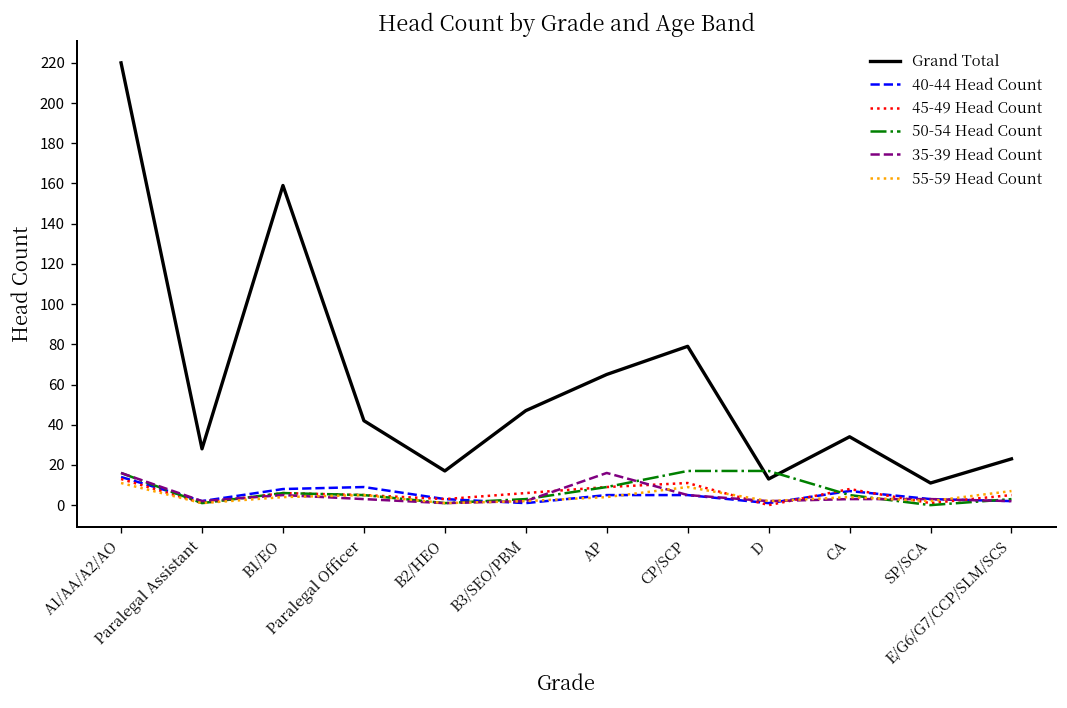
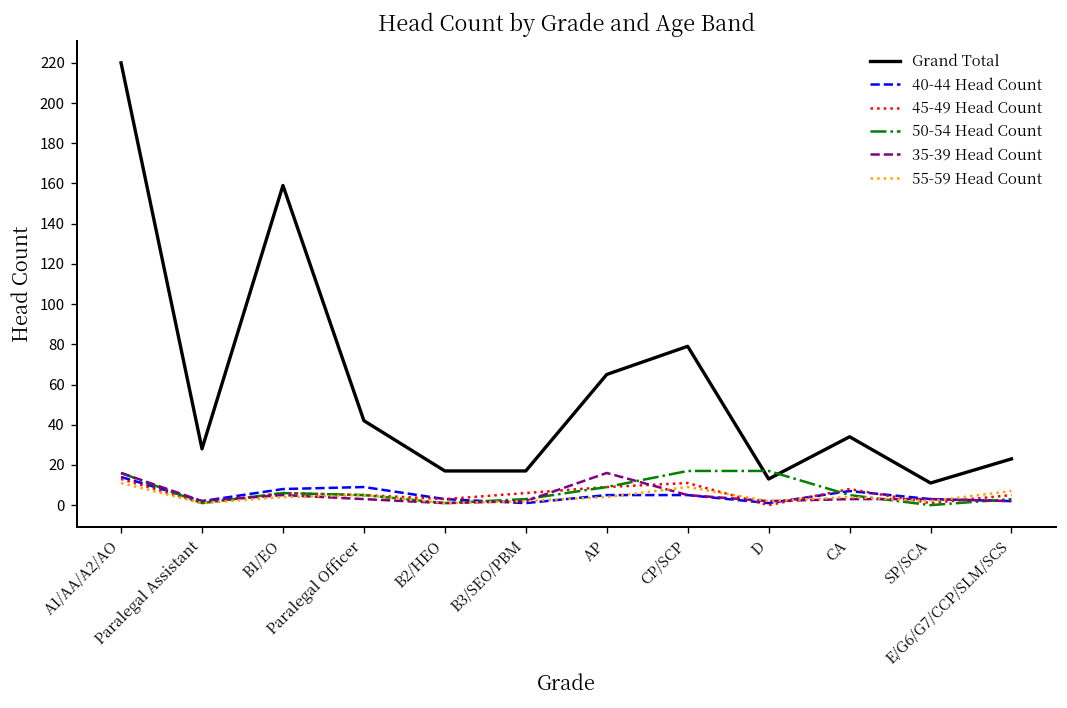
Grand Total, B3/SEO/PBM: 47 -> 17
